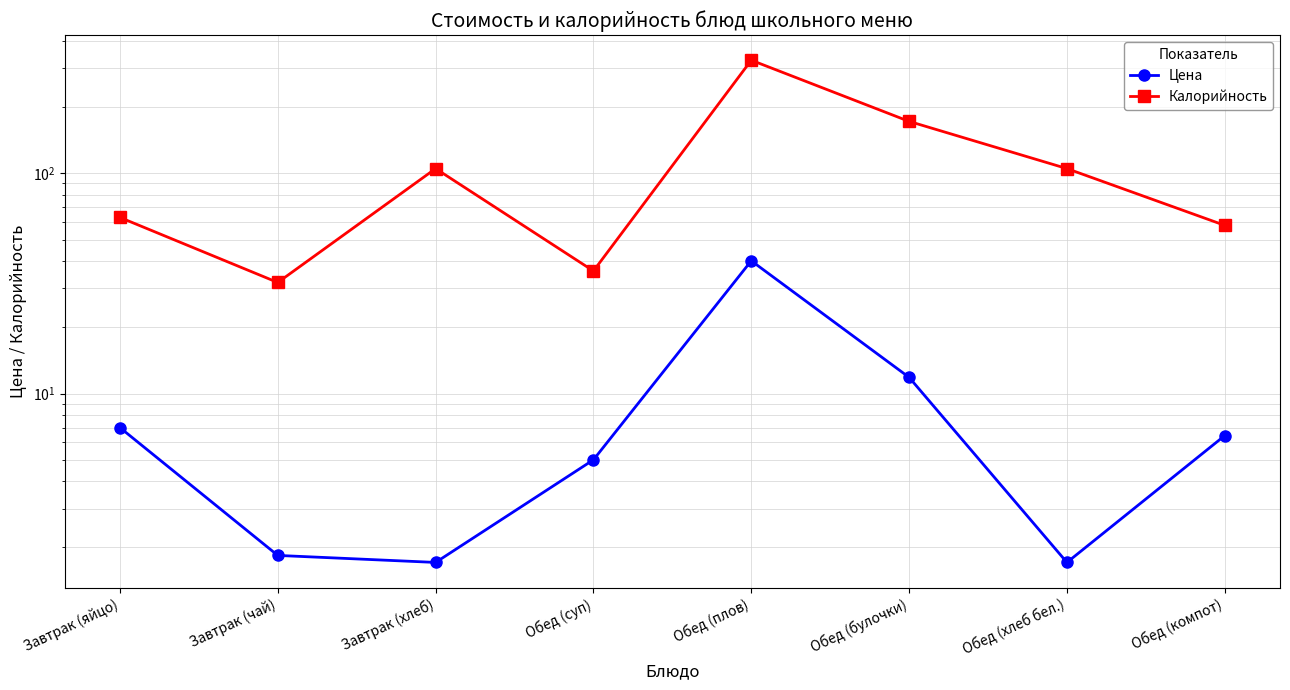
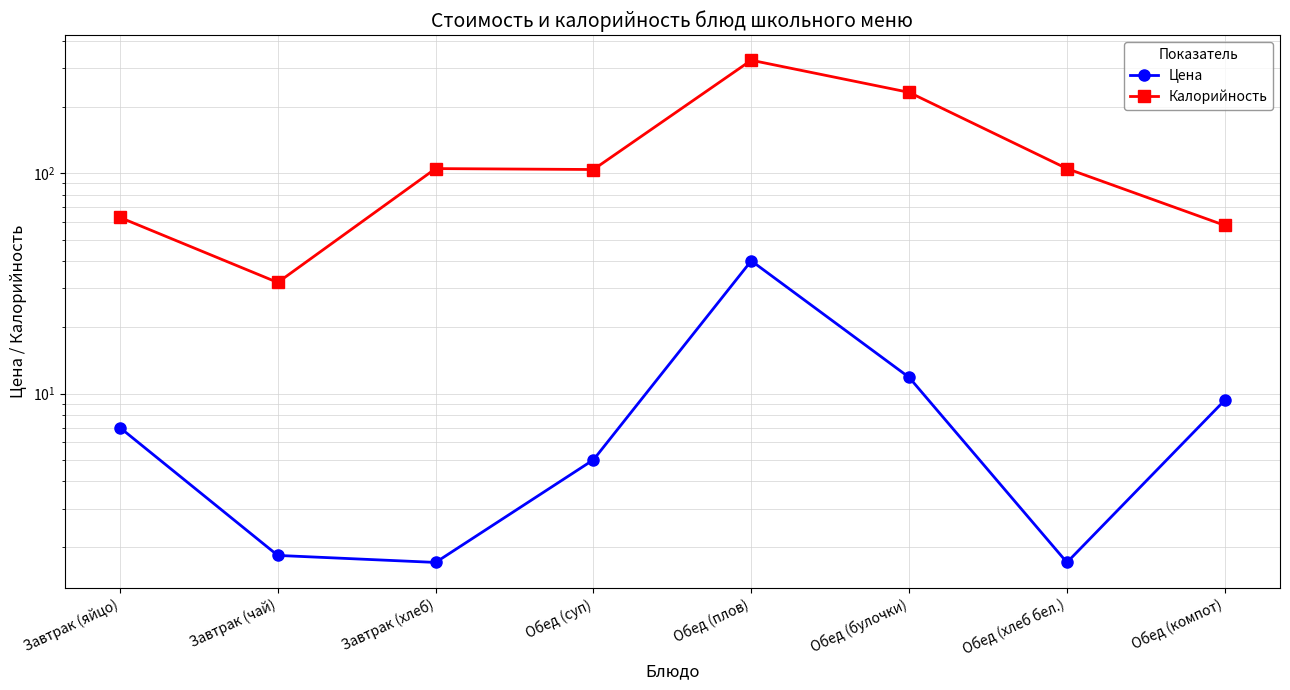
Калорийность, Обед (суп): 36 -> 100
Калорийность, Обед (булочки): 170 -> 230
Цена, Обед (компот): 6.4 -> 9.3
